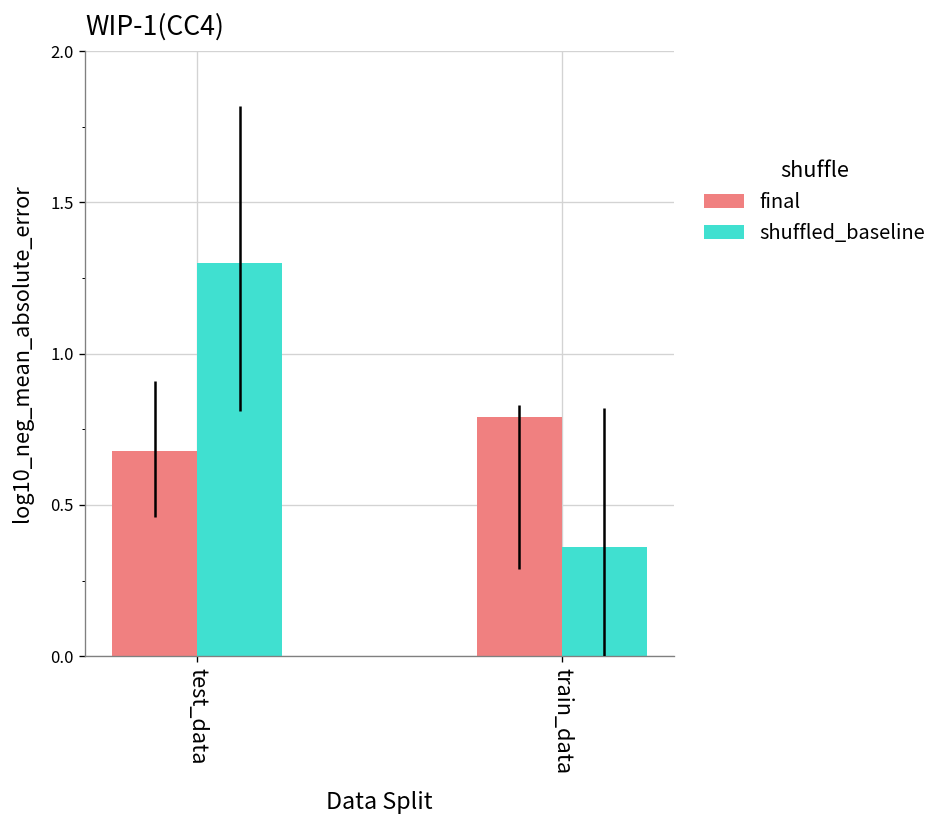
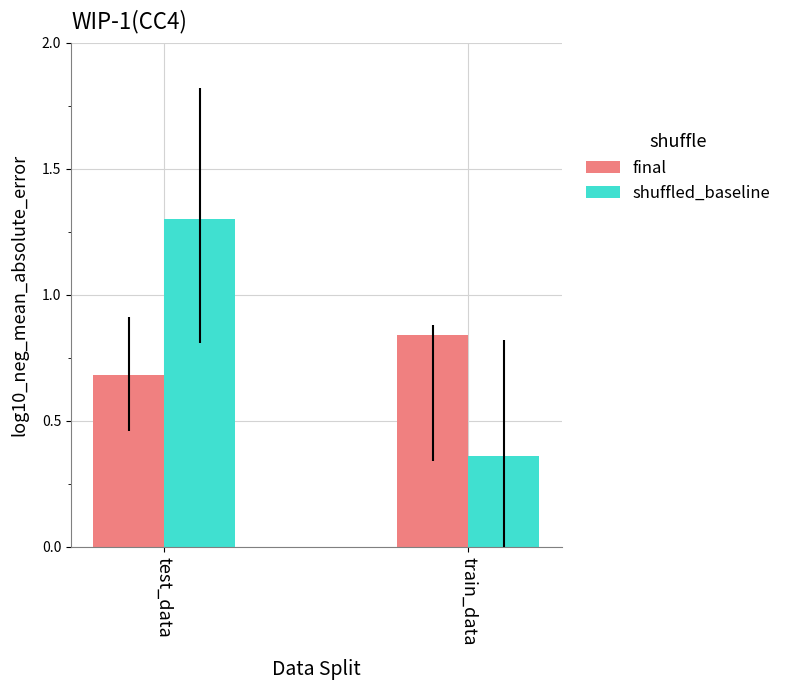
final, train_data: 0.79 -> 0.84
